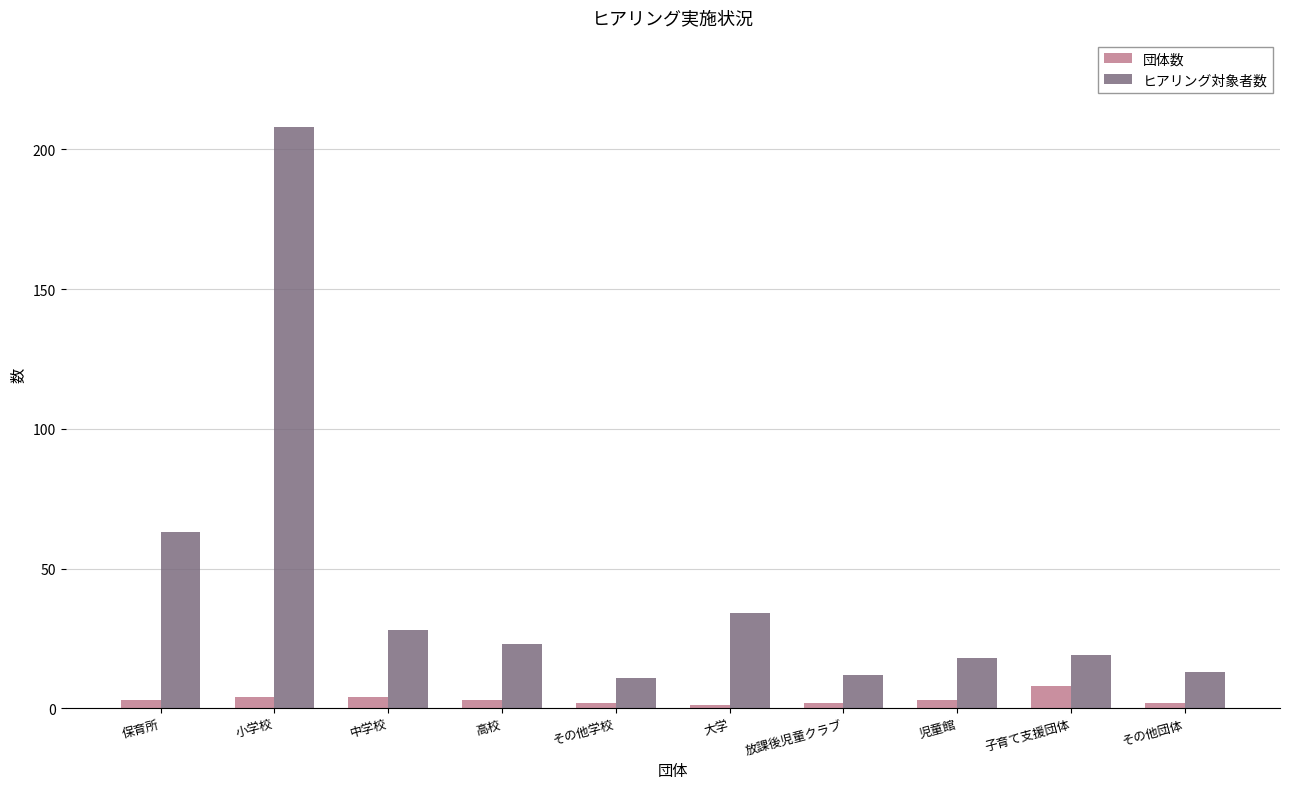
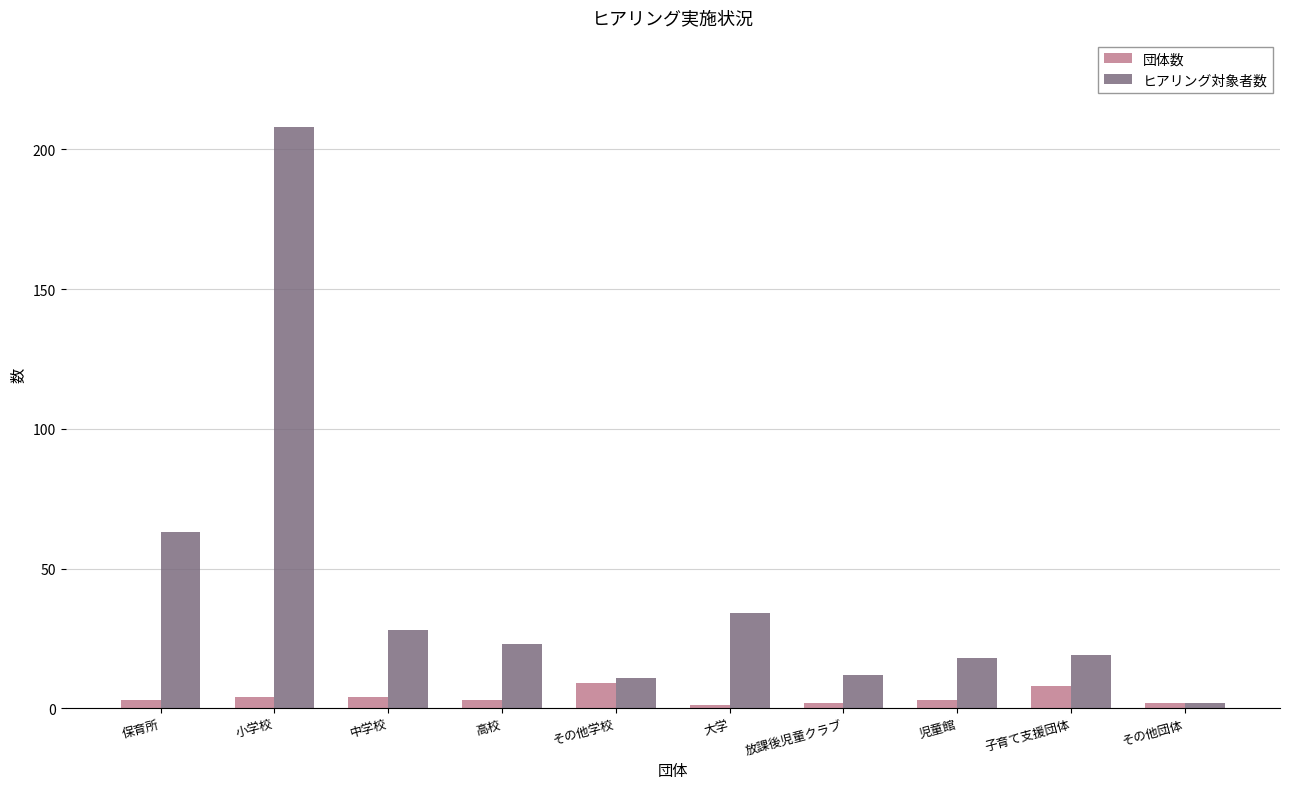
団体数, その他学校: 2 -> 9
ヒアリング対象者数, その他団体: 13 -> 2
